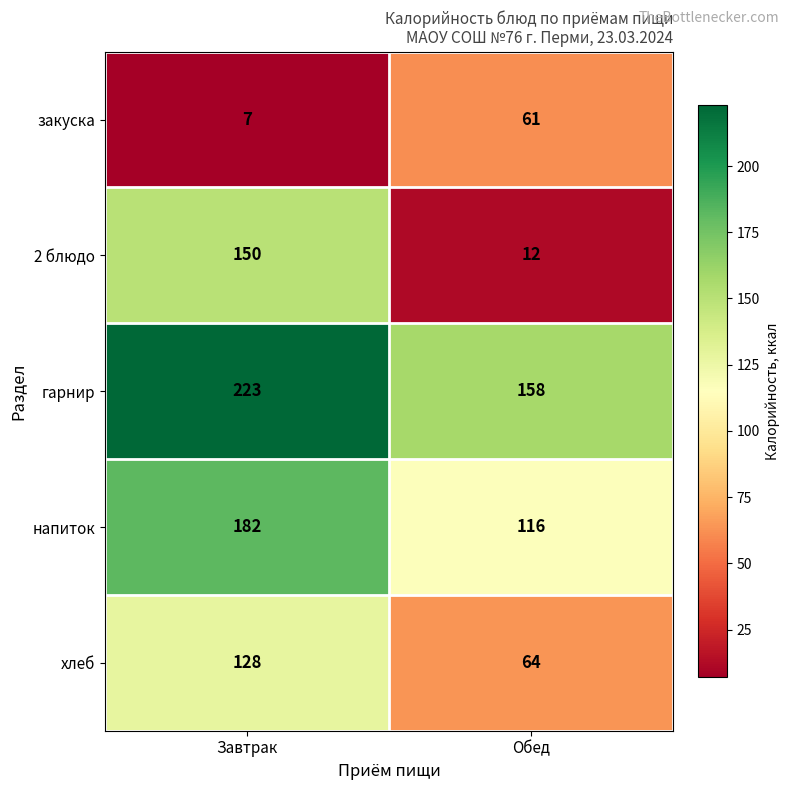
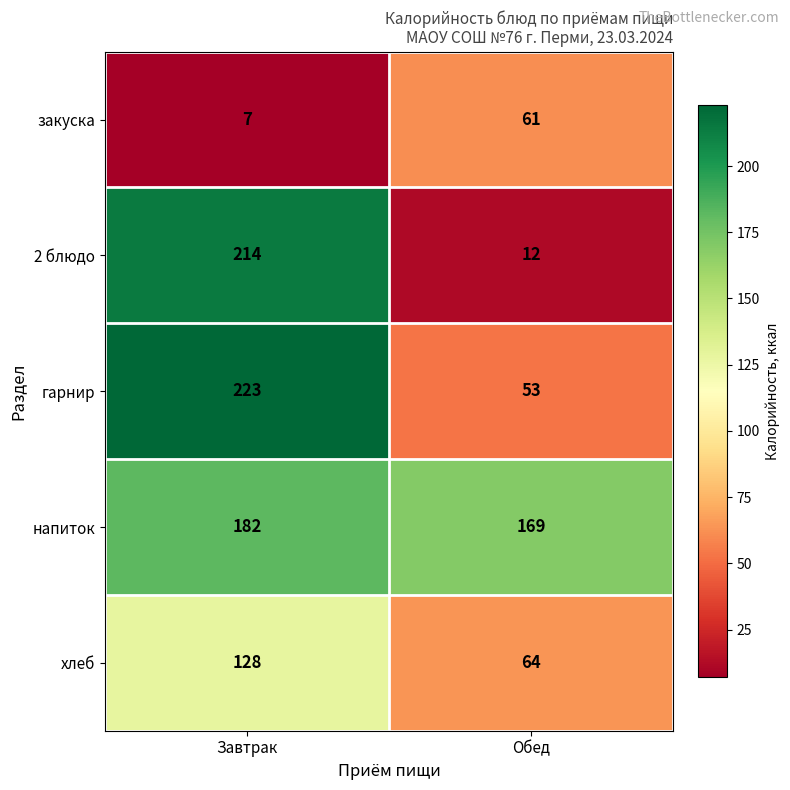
2 блюдо, Завтрак: 150 -> 214
гарнир, Обед: 158 -> 53
напиток, Обед: 116 -> 169
